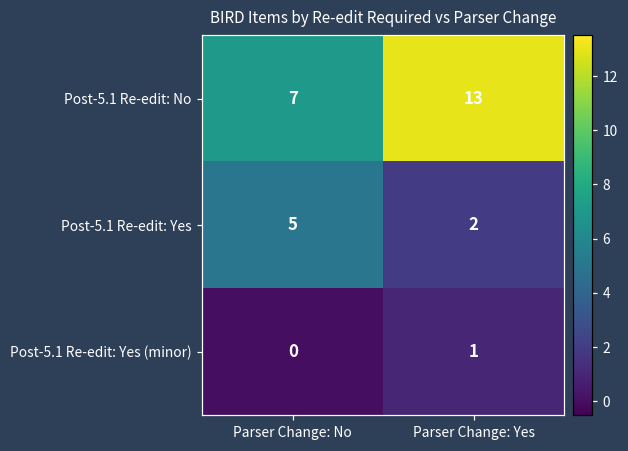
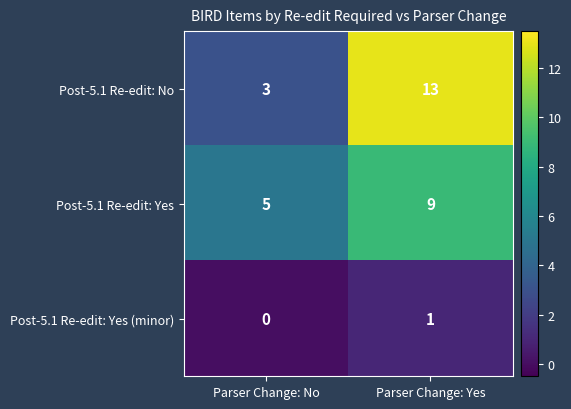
Post-5.1 Re-edit: No, Parser Change: No: 7 -> 3
Post-5.1 Re-edit: Yes, Parser Change: Yes: 2 -> 9
